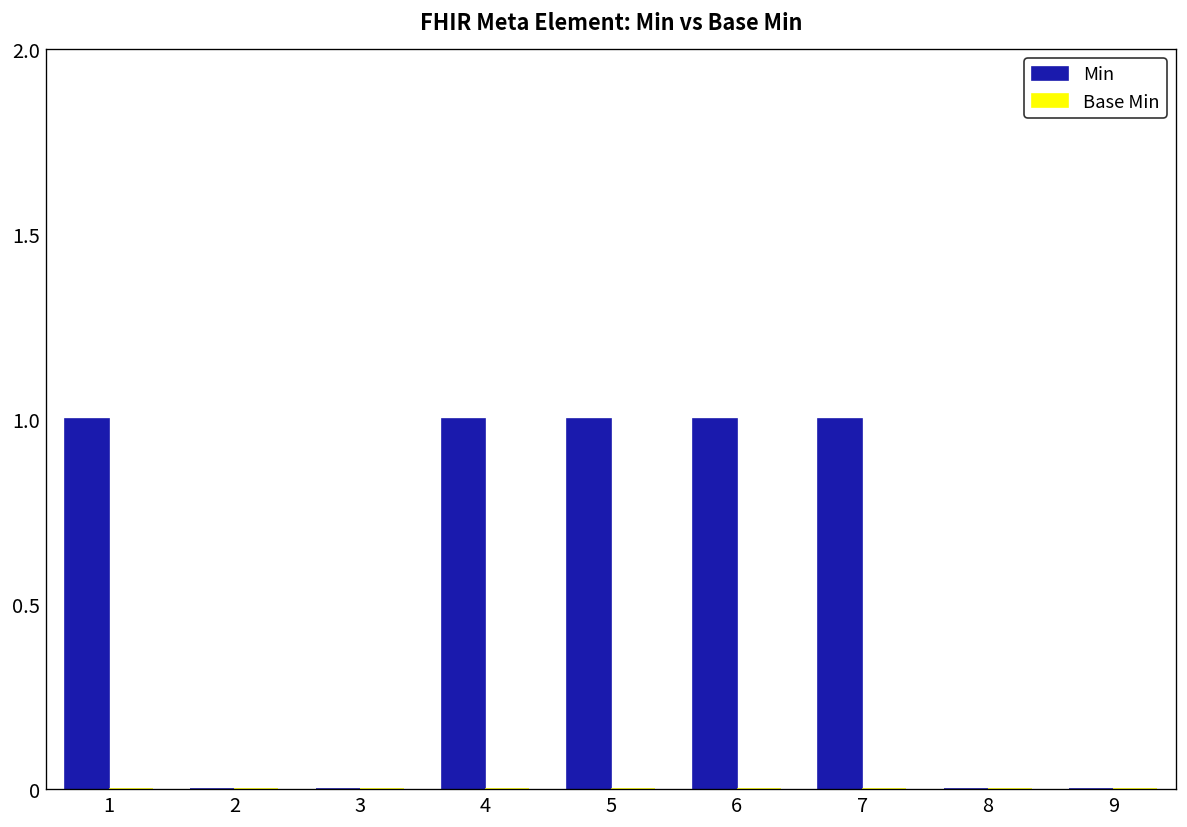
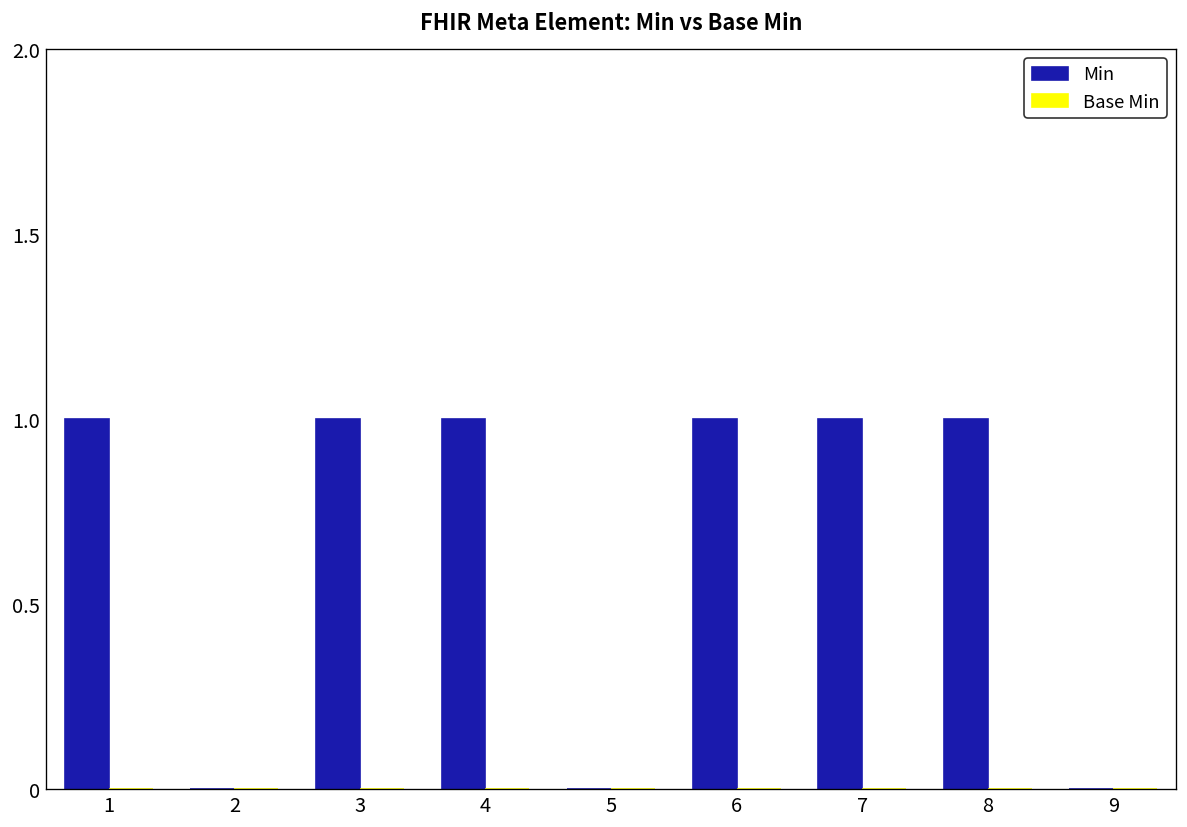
Min, 3: 0 -> 1
Min, 5: 1 -> 0
Min, 8: 0 -> 1
